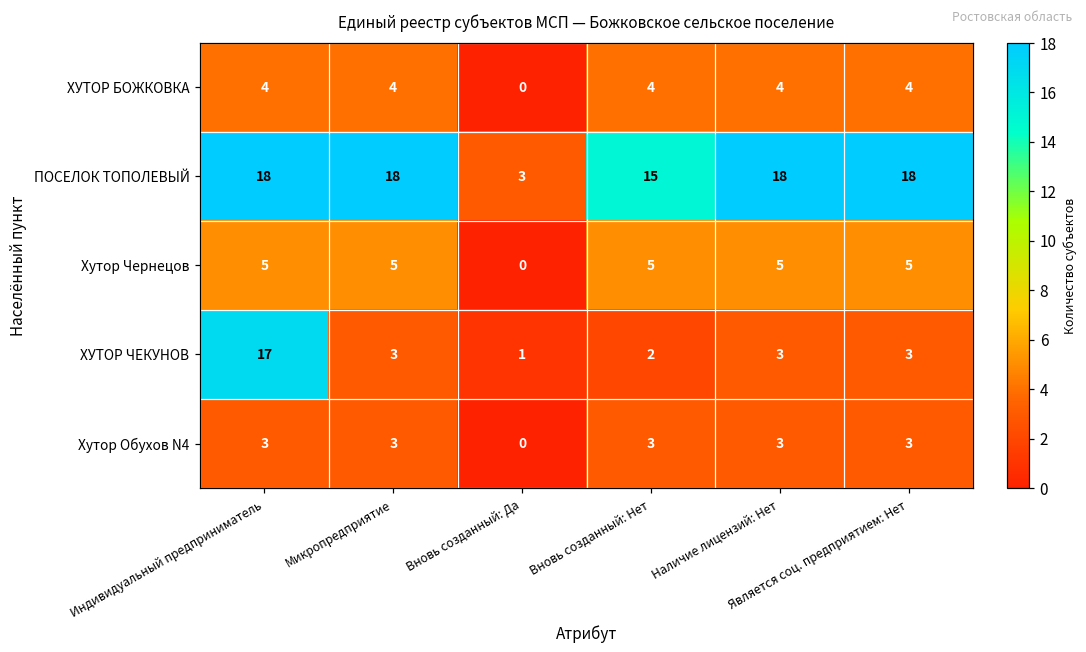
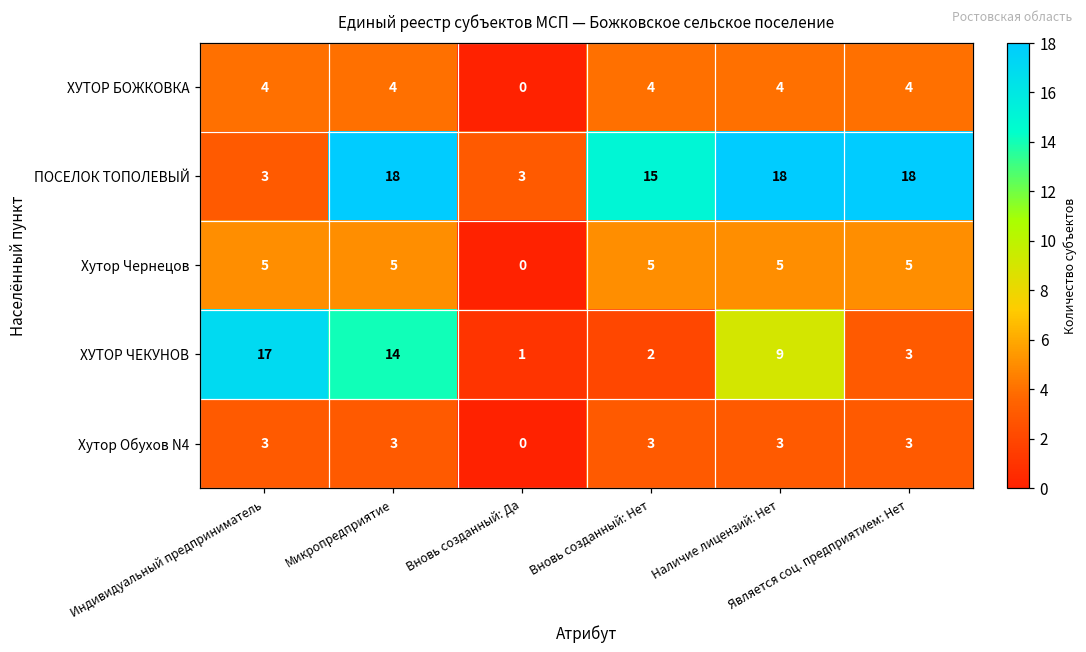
ПОСЕЛОК ТОПОЛЕВЫЙ, Индивидуальный предприниматель: 18 -> 3
ХУТОР ЧЕКУНОВ, Микропредприятие: 3 -> 14
ХУТОР ЧЕКУНОВ, Наличие лицензий: Нет: 3 -> 9
